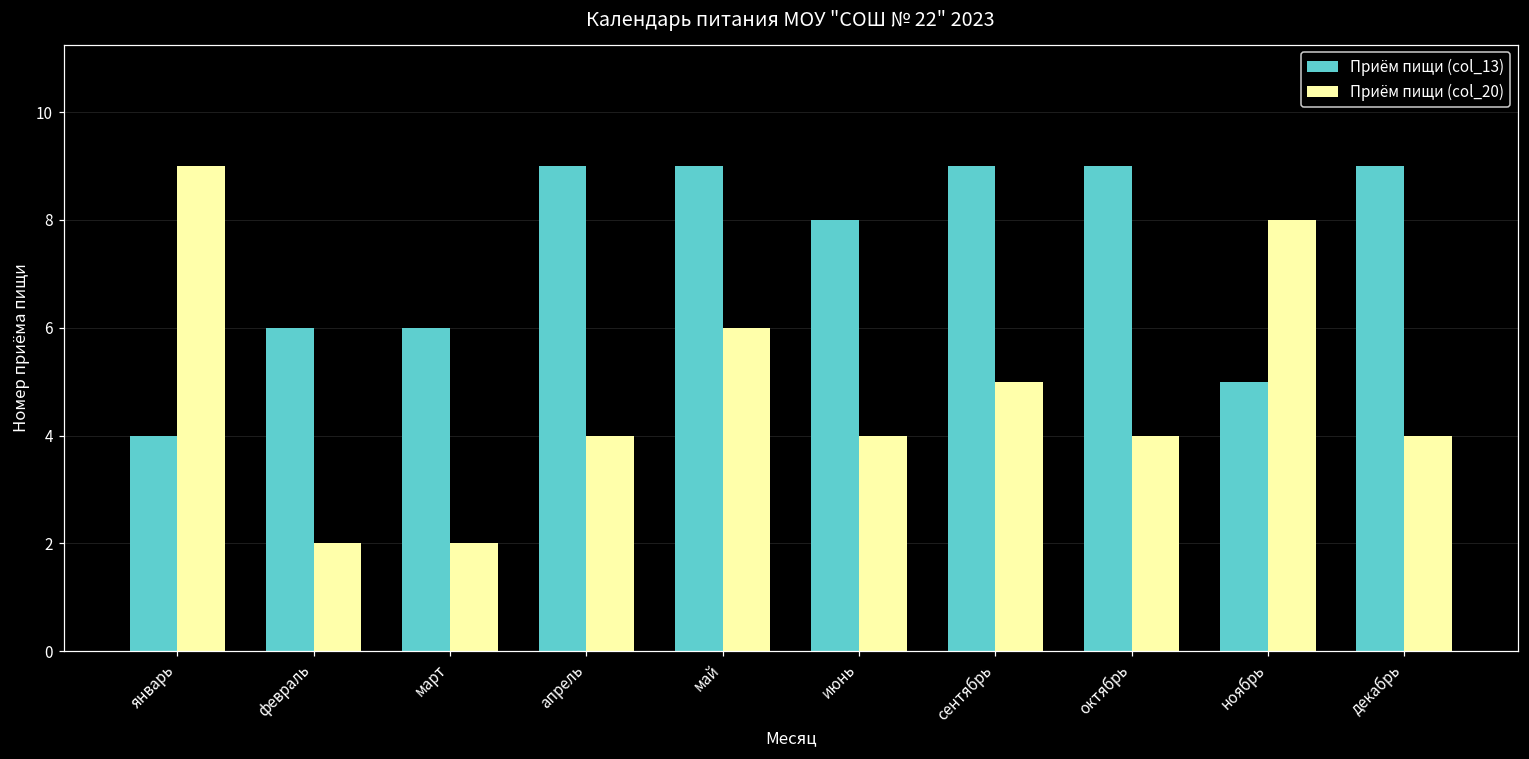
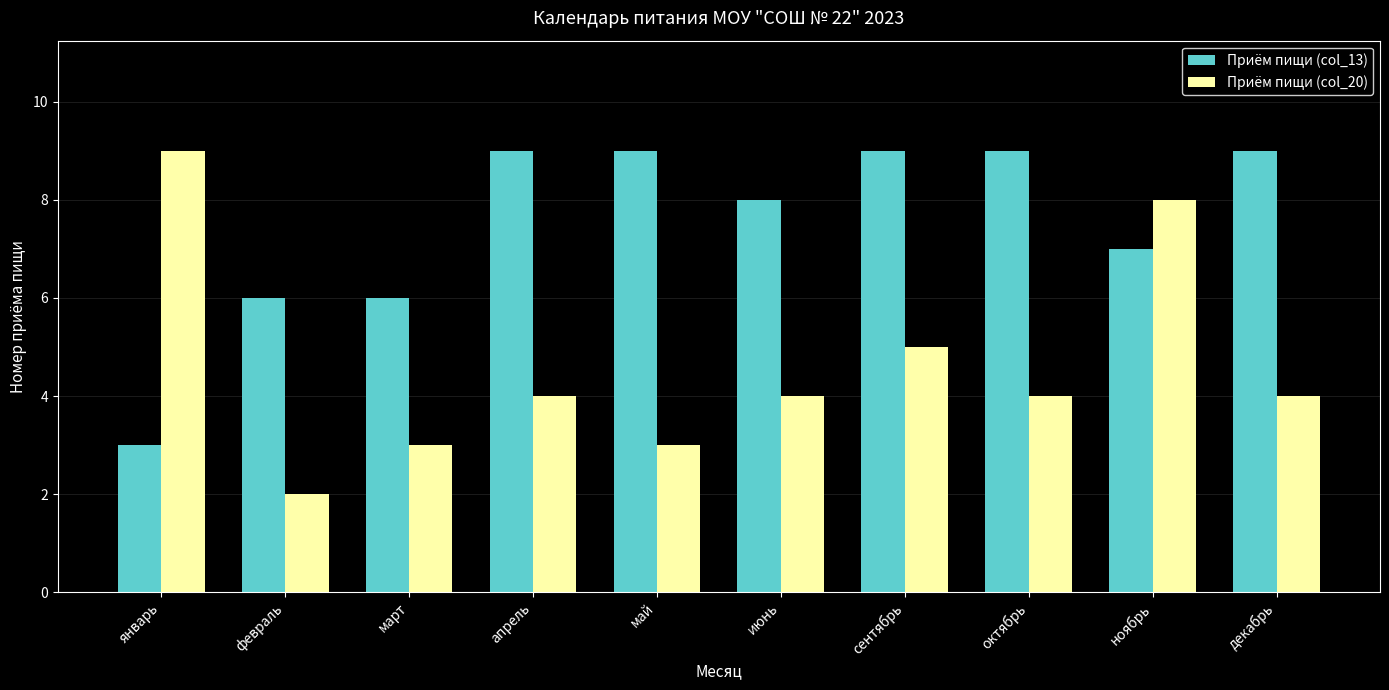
Приём пищи (col_13), январь: 4 -> 3
Приём пищи (col_20), март: 2 -> 3
Приём пищи (col_20), май: 6 -> 3
Приём пищи (col_13), ноябрь: 5 -> 7
